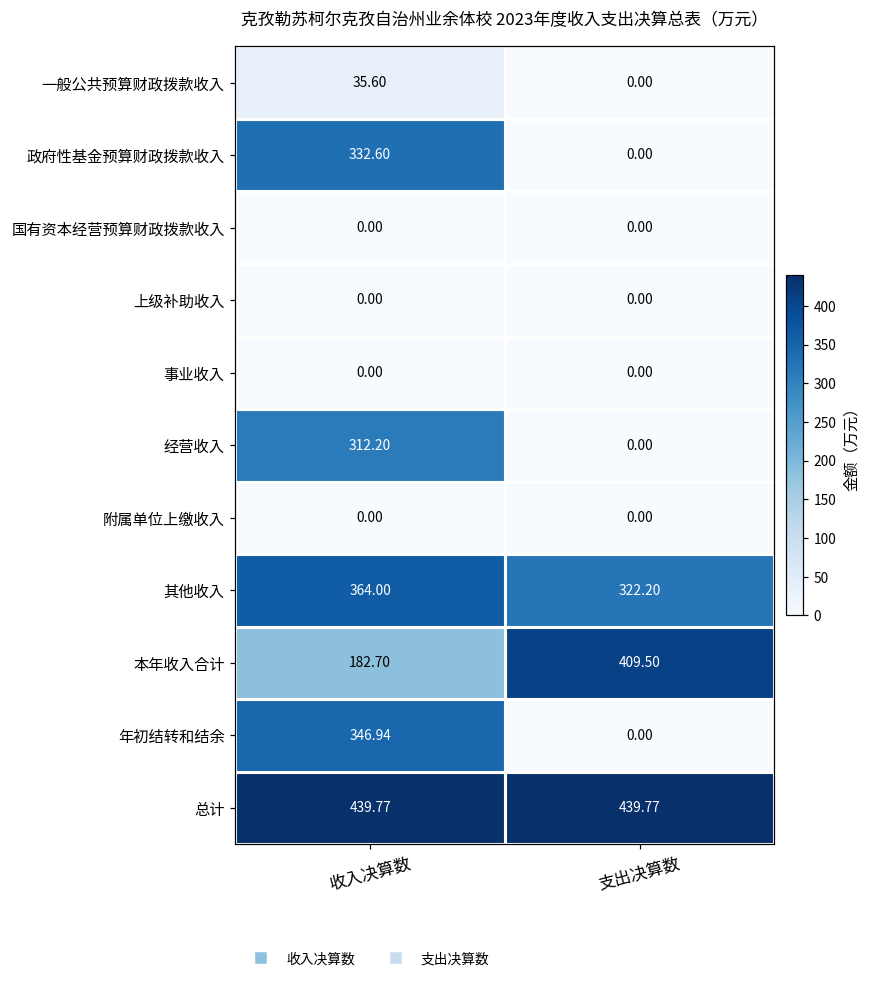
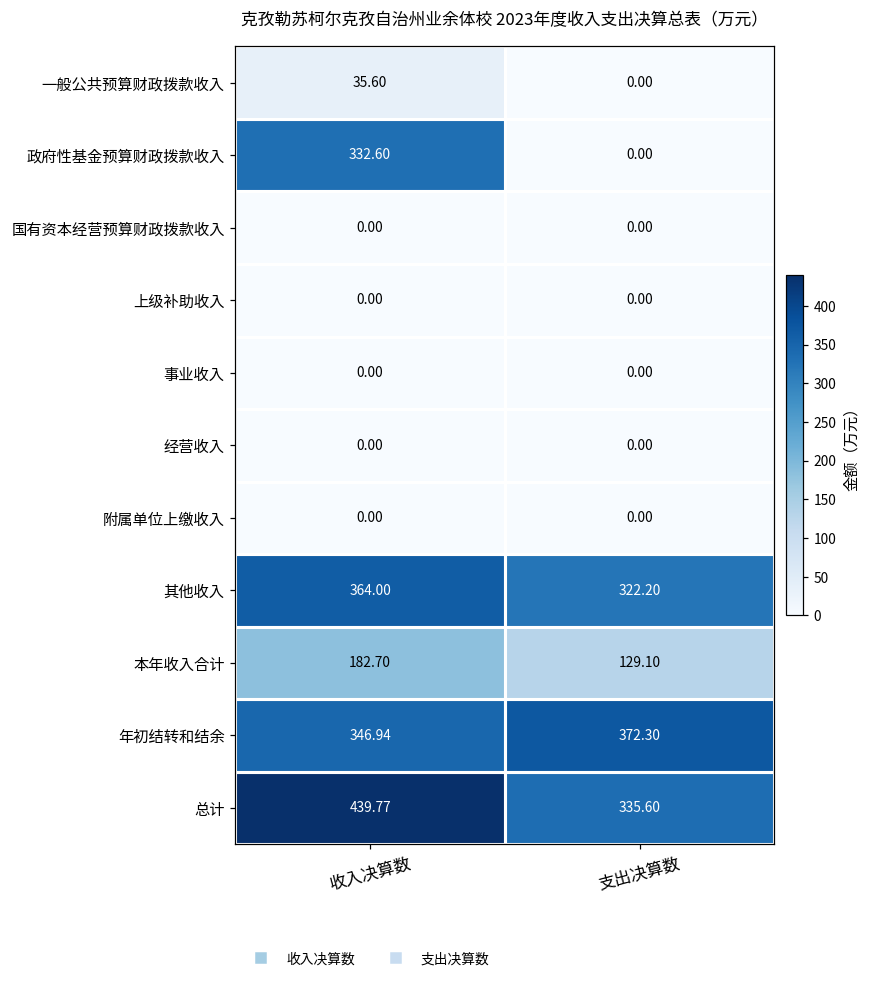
经营收入, 收入决算数: 312.20 -> 0.00
本年收入合计, 支出决算数: 409.50 -> 129.10
年初结转和结余, 支出决算数: 0.00 -> 372.30
总计, 支出决算数: 439.77 -> 335.60
